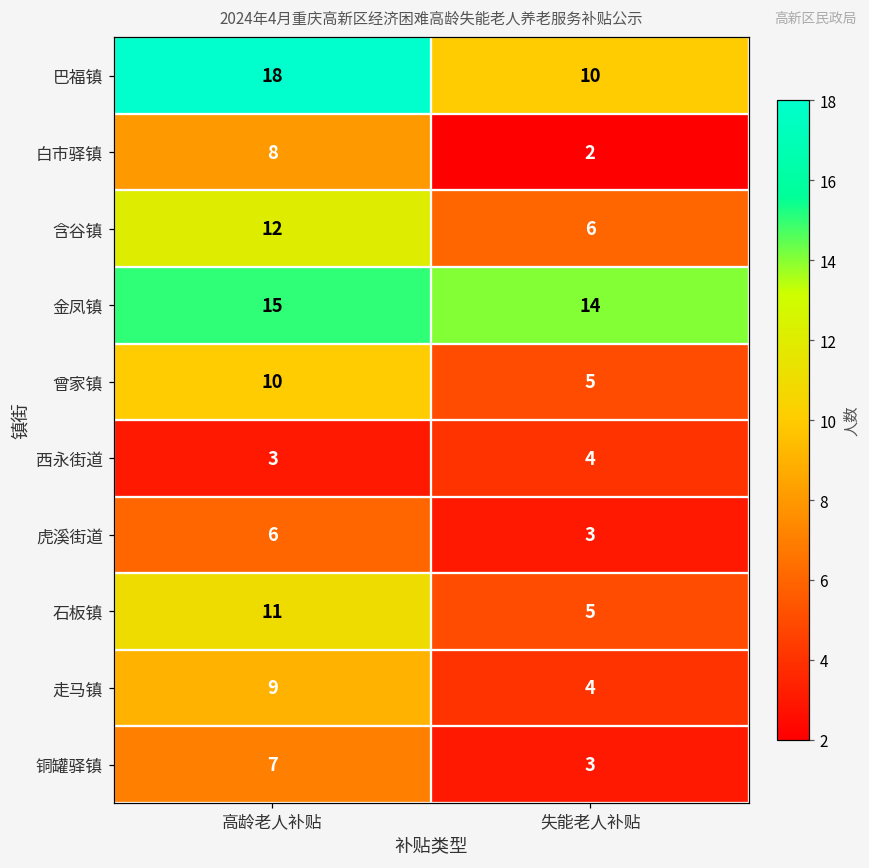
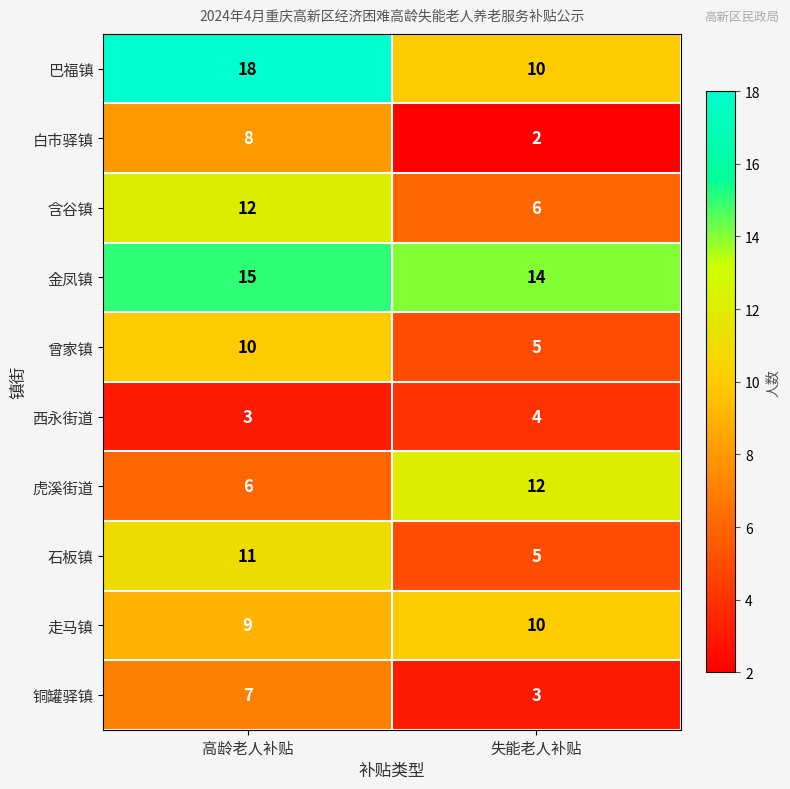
虎溪街道, 失能老人补贴: 3 -> 12
走马镇, 失能老人补贴: 4 -> 10
